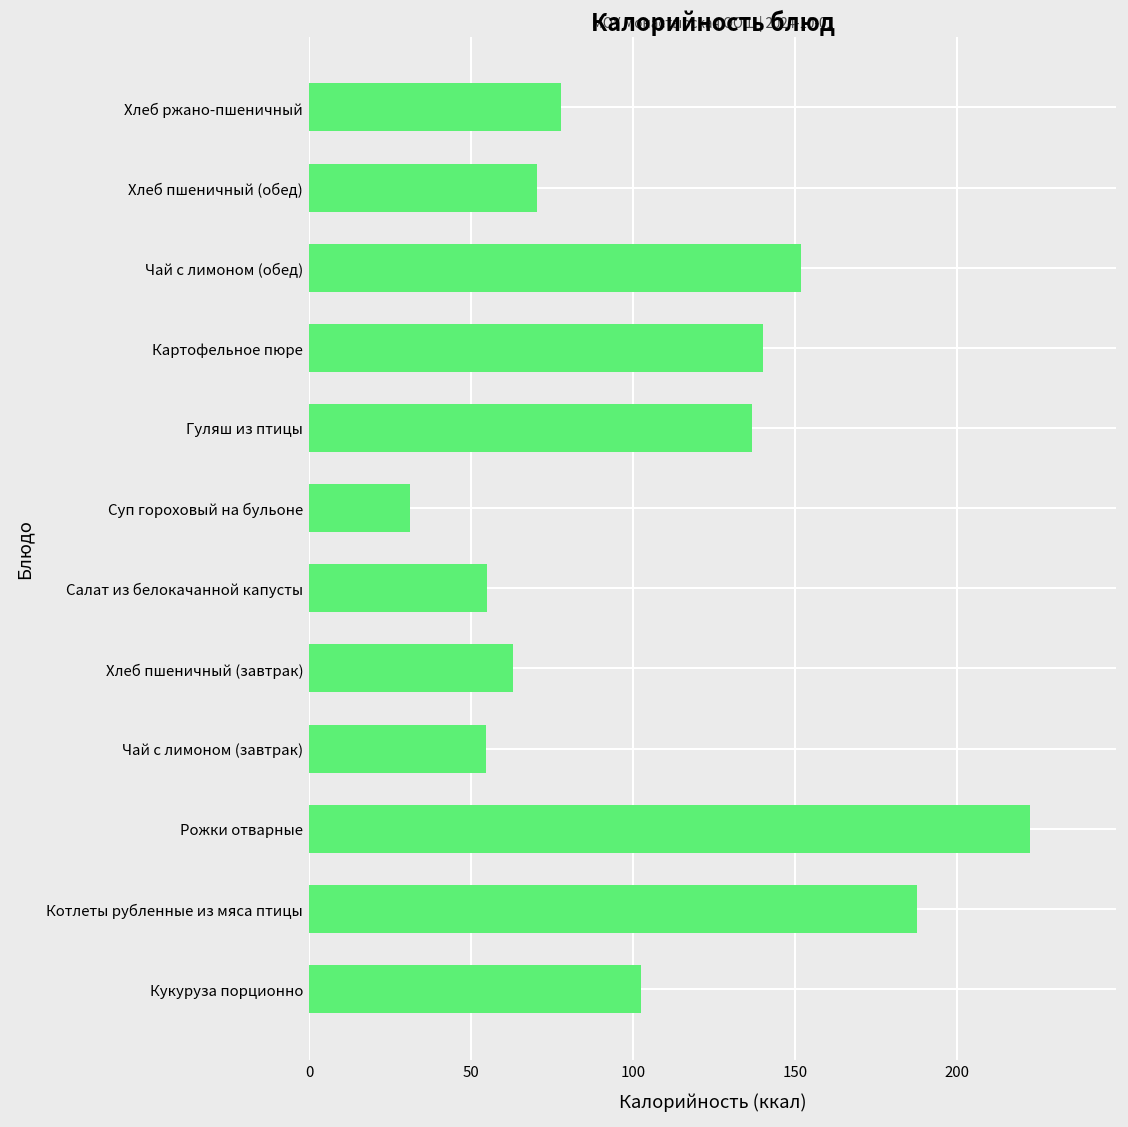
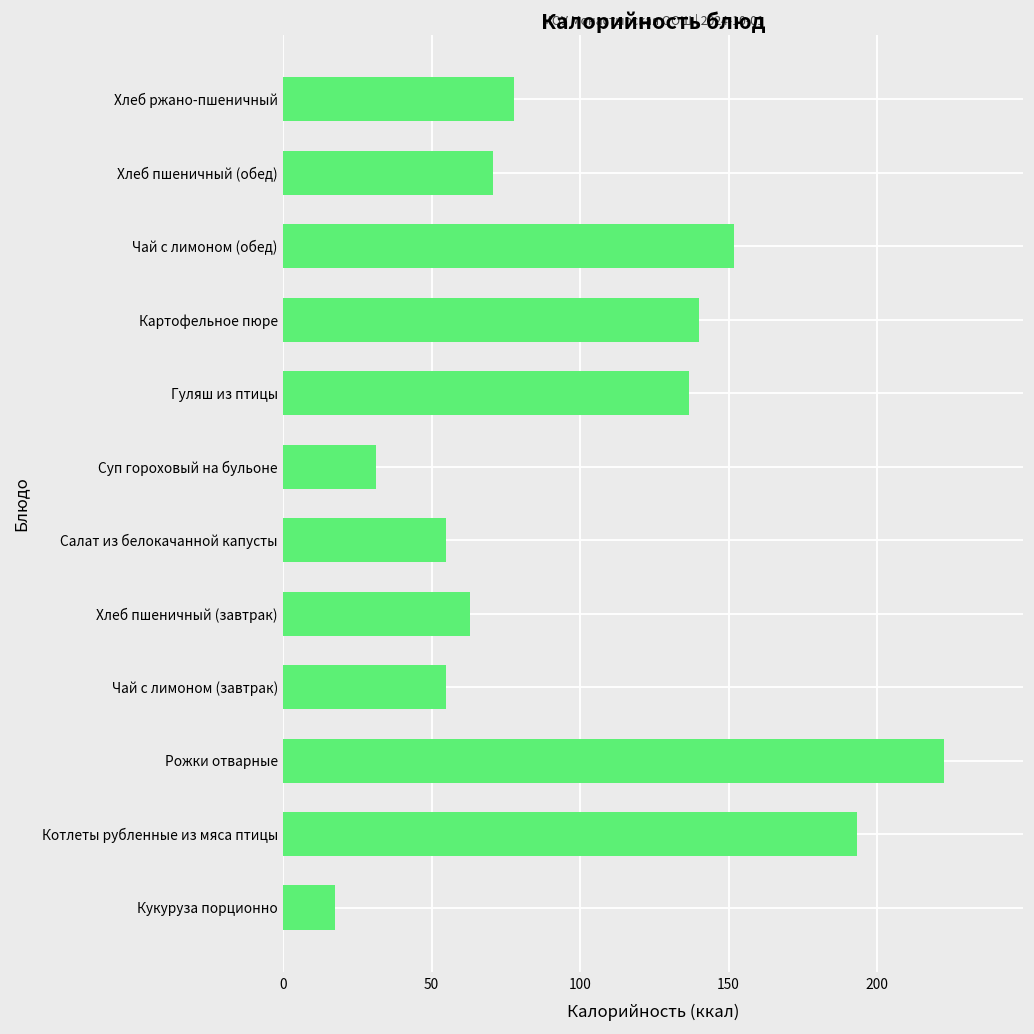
Котлеты рубленные из мяса птицы: 188 -> 193
Кукуруза порционно: 102 -> 17
